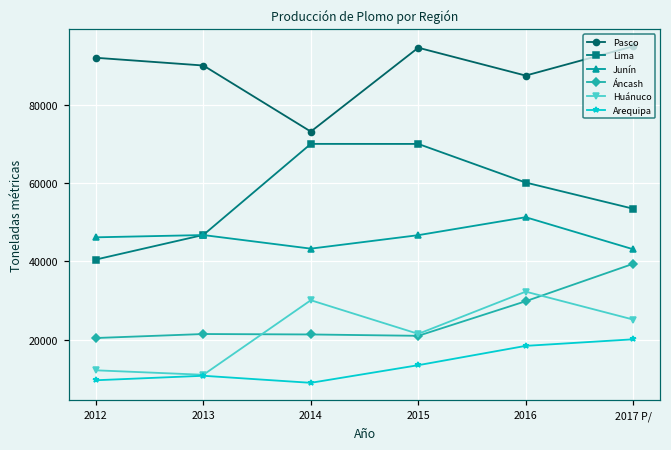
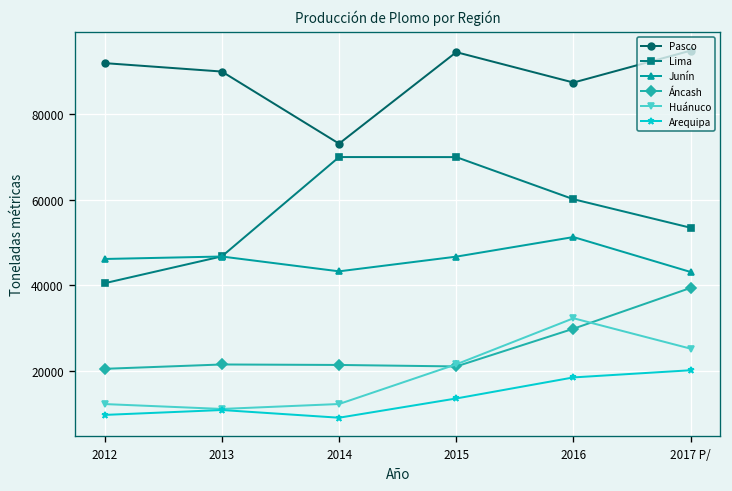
Huánuco, 2014: 30000 -> 12000
